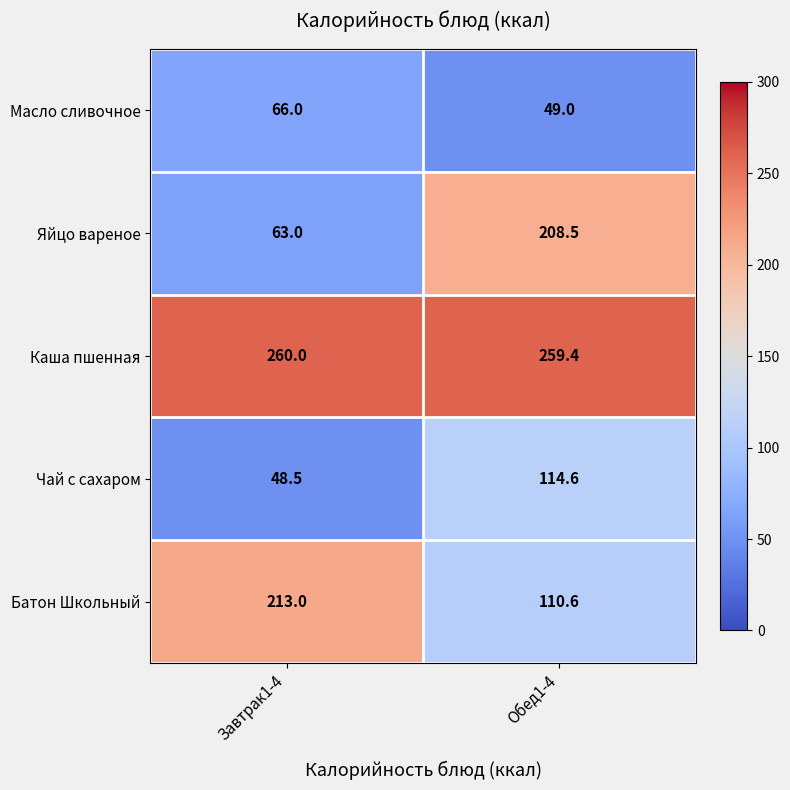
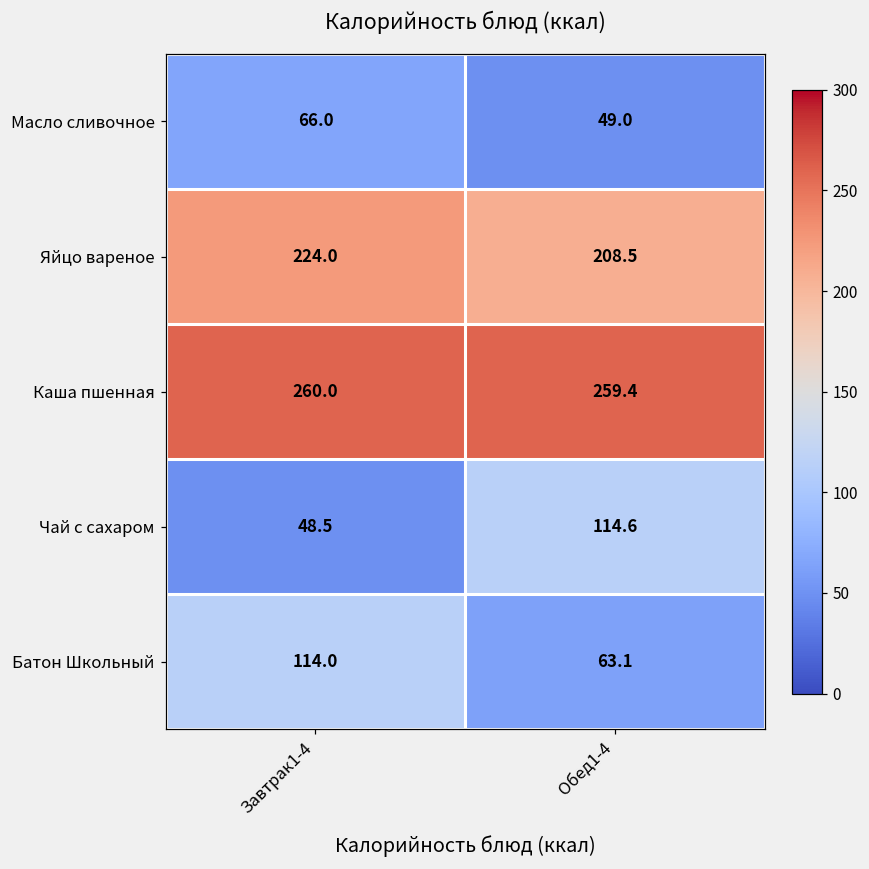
Яйцо вареное, Завтрак1-4: 63.0 -> 224.0
Батон Школьный, Завтрак1-4: 213.0 -> 114.0
Батон Школьный, Обед1-4: 110.6 -> 63.1
